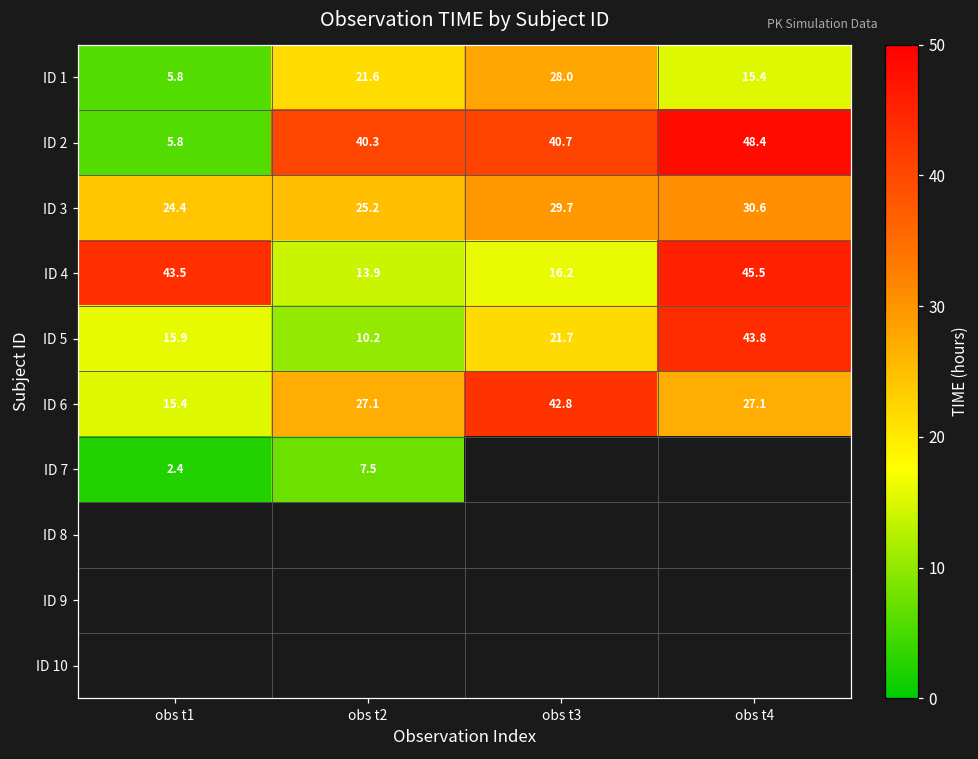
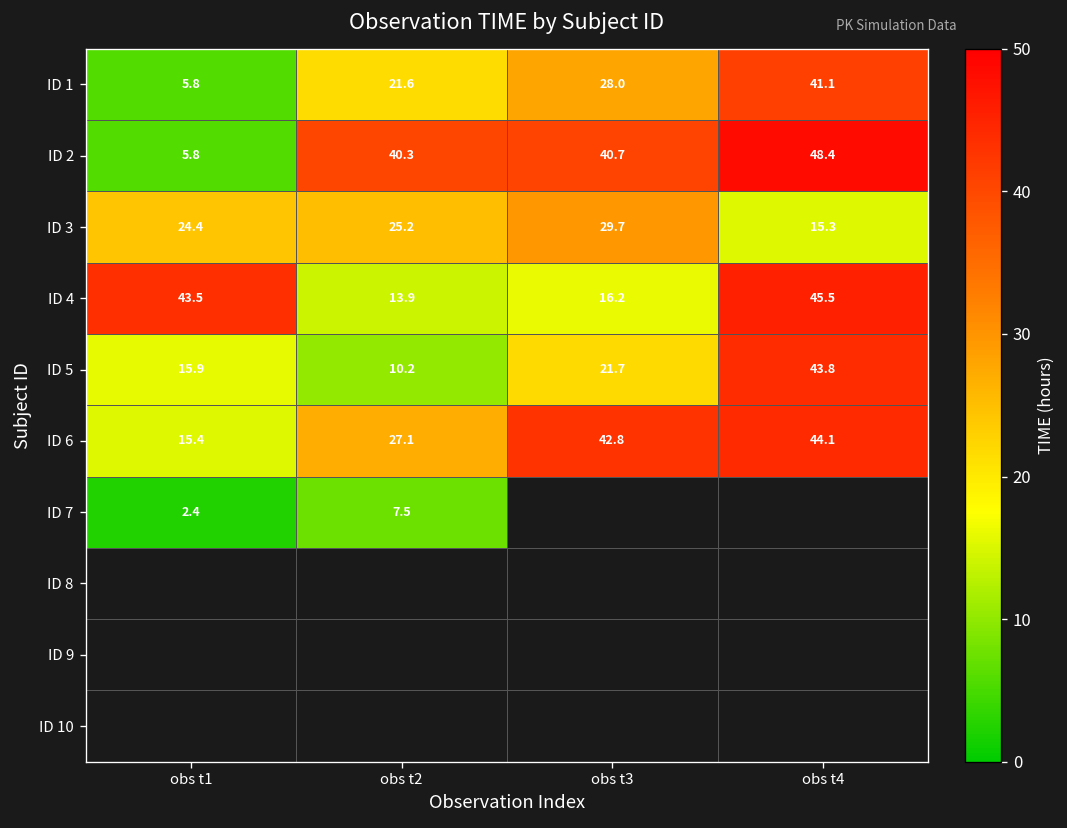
ID 1, obs t4: 15.4 -> 41.1
ID 3, obs t4: 30.6 -> 15.3
ID 6, obs t4: 27.1 -> 44.1
